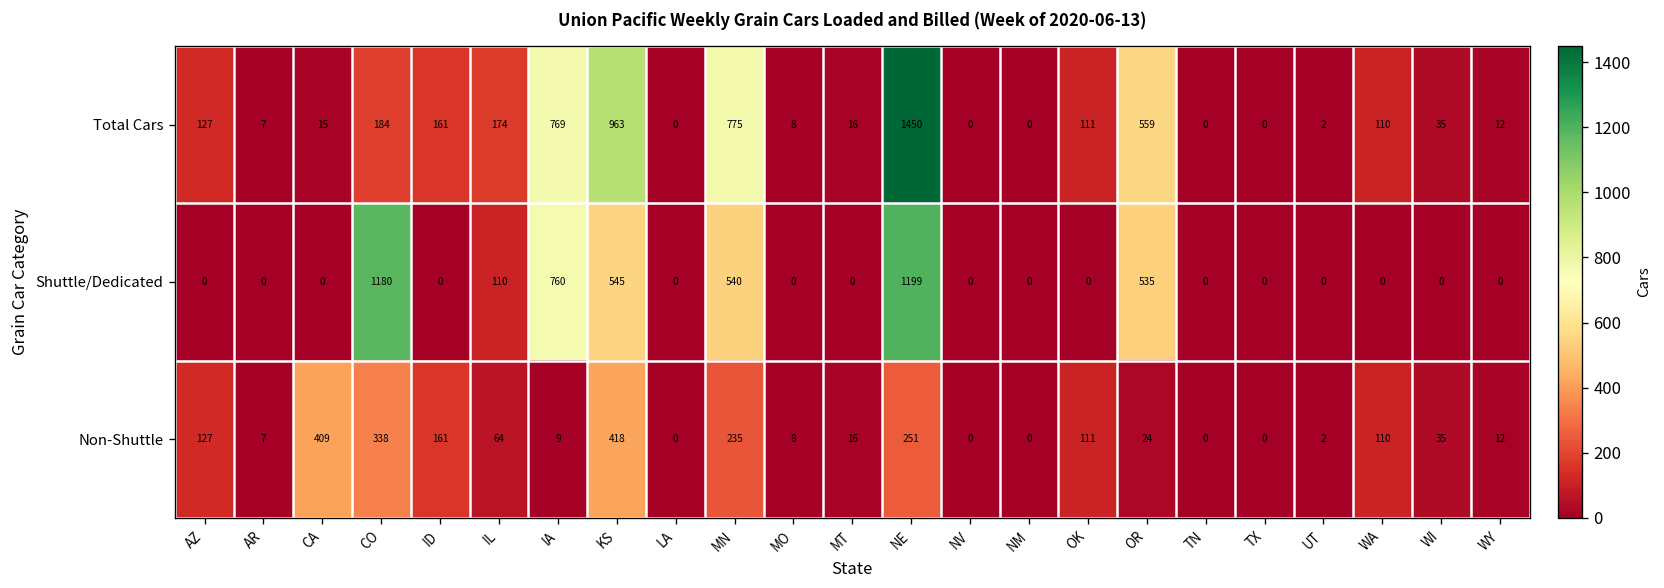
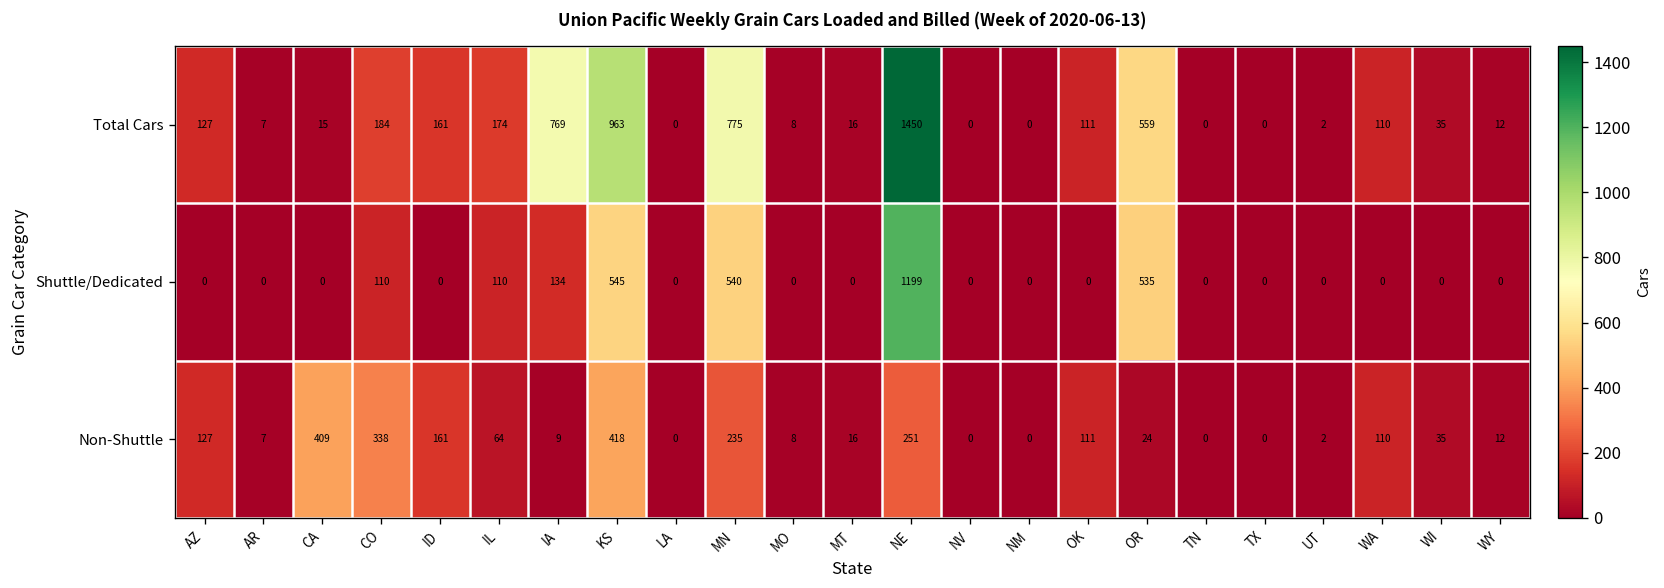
Shuttle/Dedicated, CO: 1180 -> 110
Shuttle/Dedicated, IA: 760 -> 134
